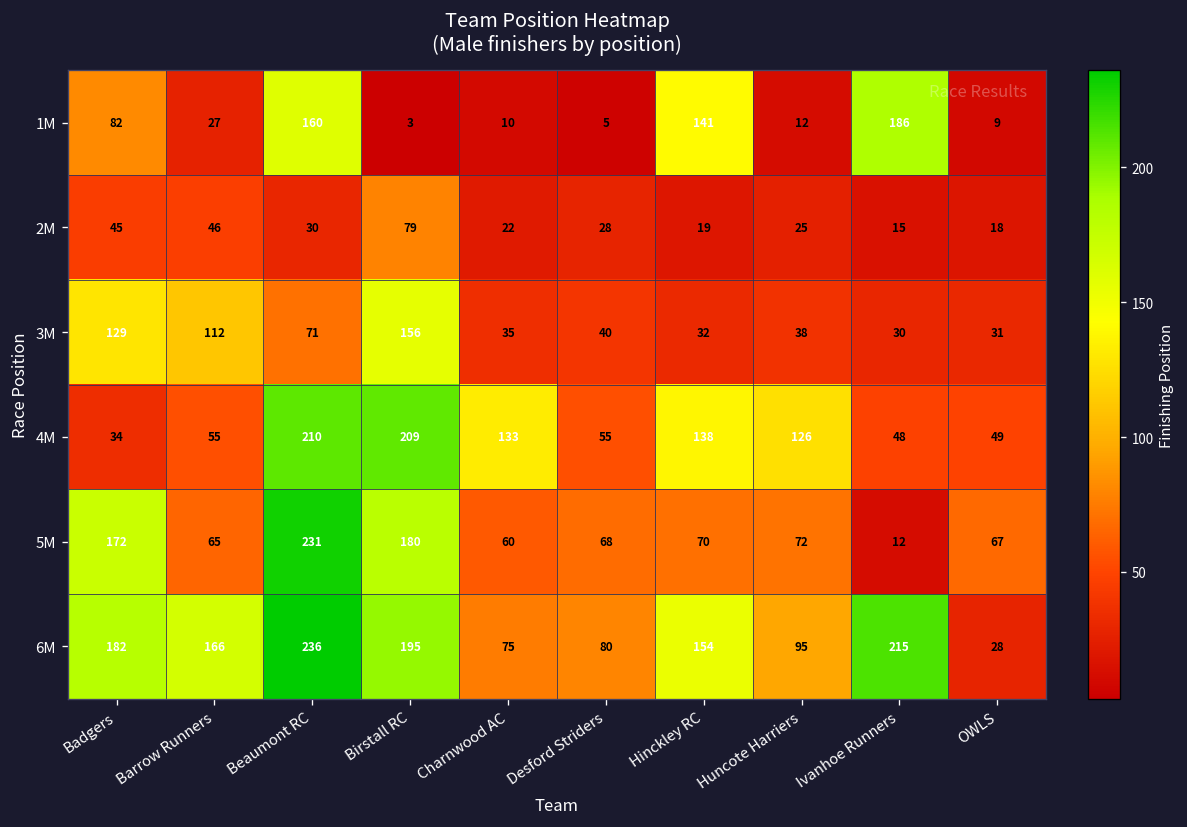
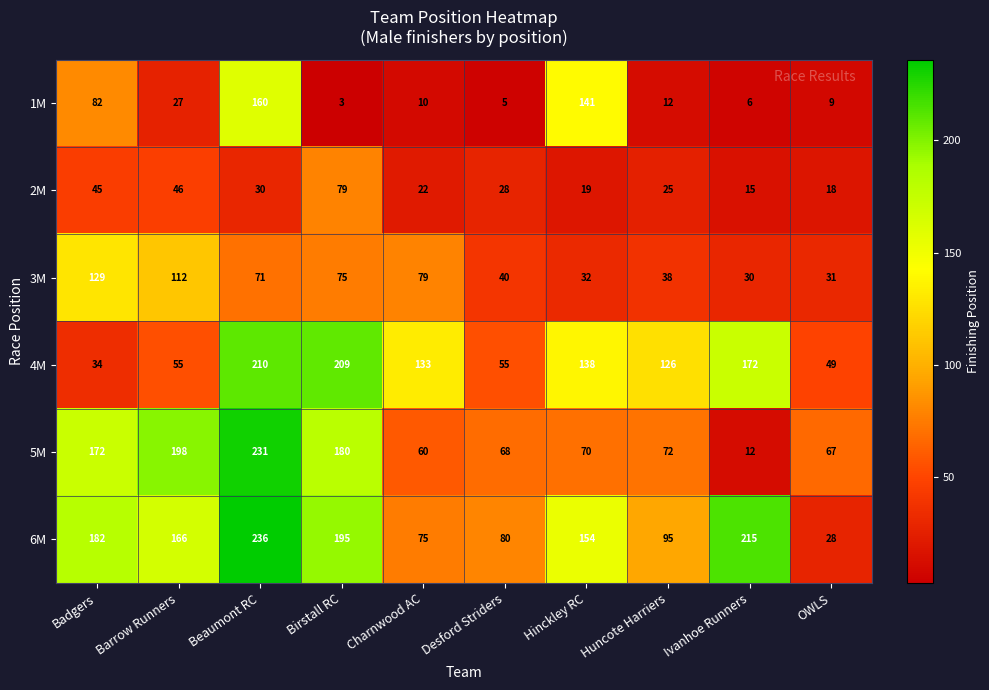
1M, Ivanhoe Runners: 186 -> 6
3M, Birstall RC: 156 -> 75
3M, Charnwood AC: 35 -> 79
4M, Ivanhoe Runners: 48 -> 172
5M, Barrow Runners: 65 -> 198
